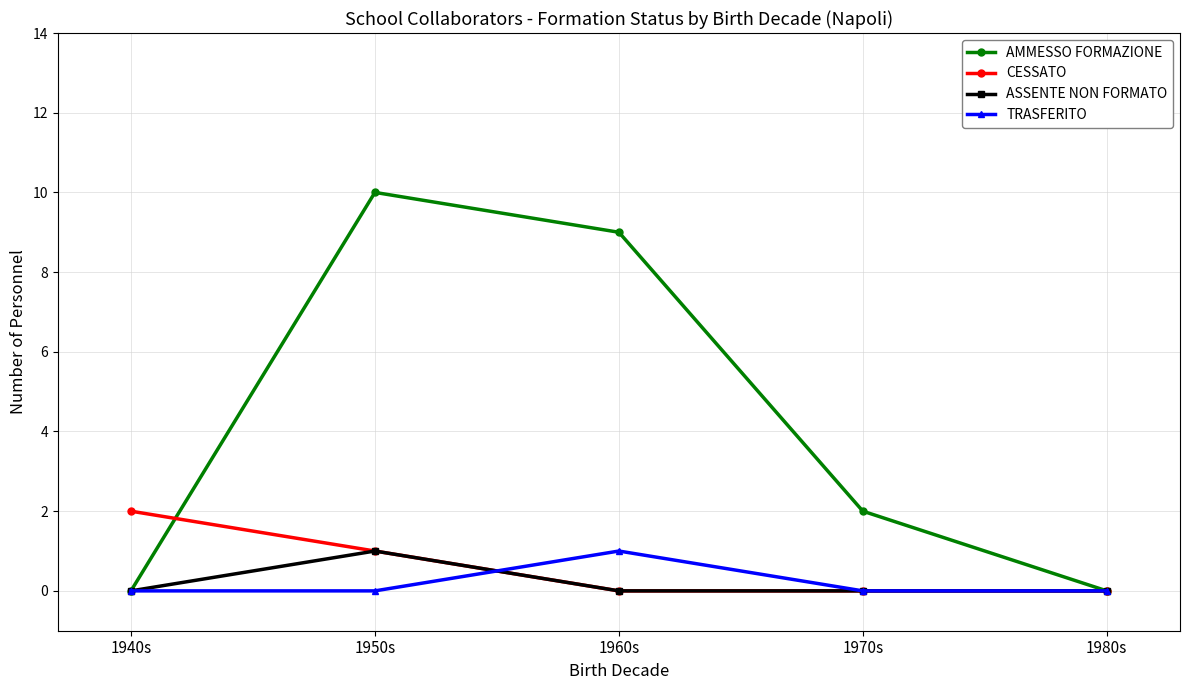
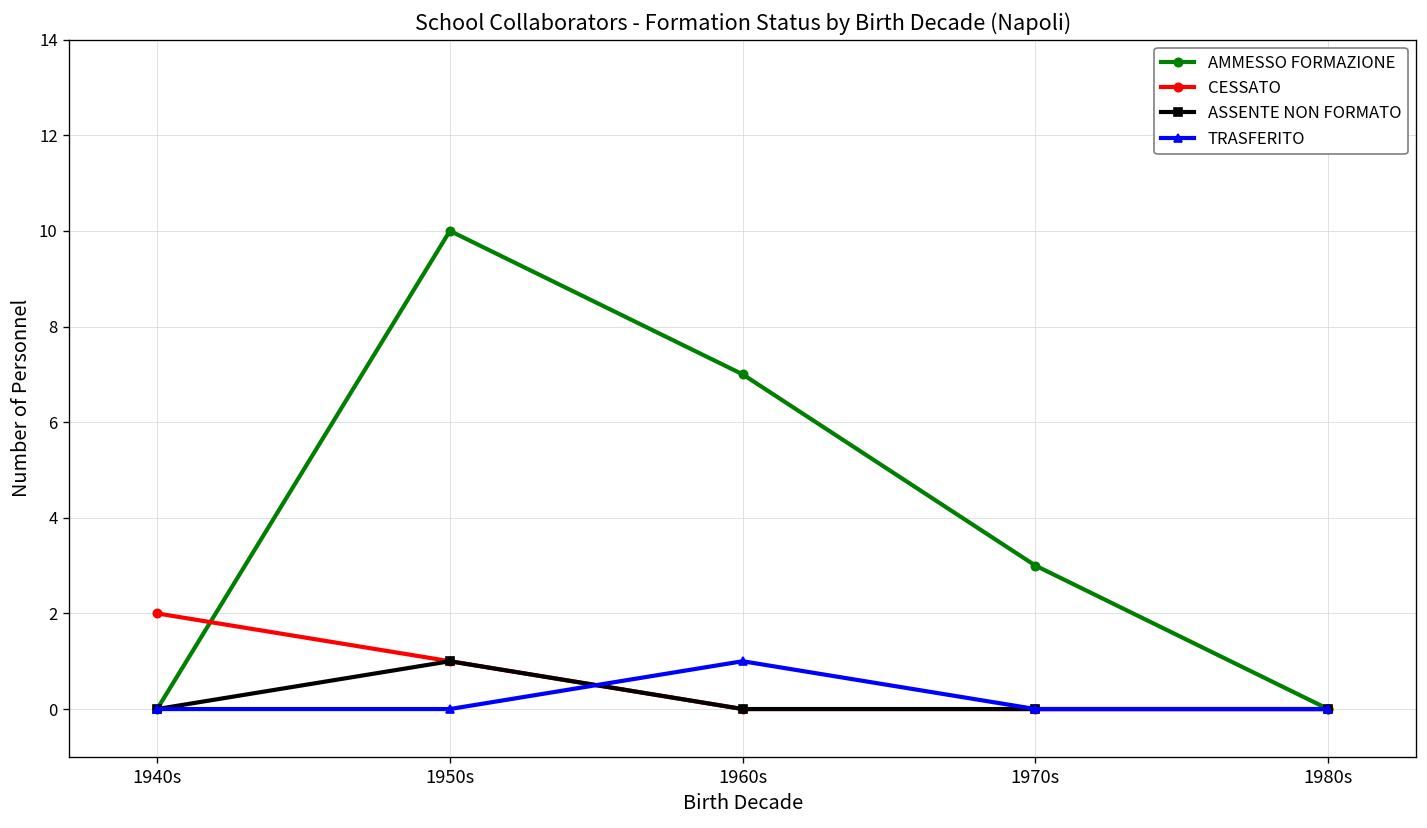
AMMESSO FORMAZIONE, 1960s: 9 -> 7
AMMESSO FORMAZIONE, 1970s: 2 -> 3
